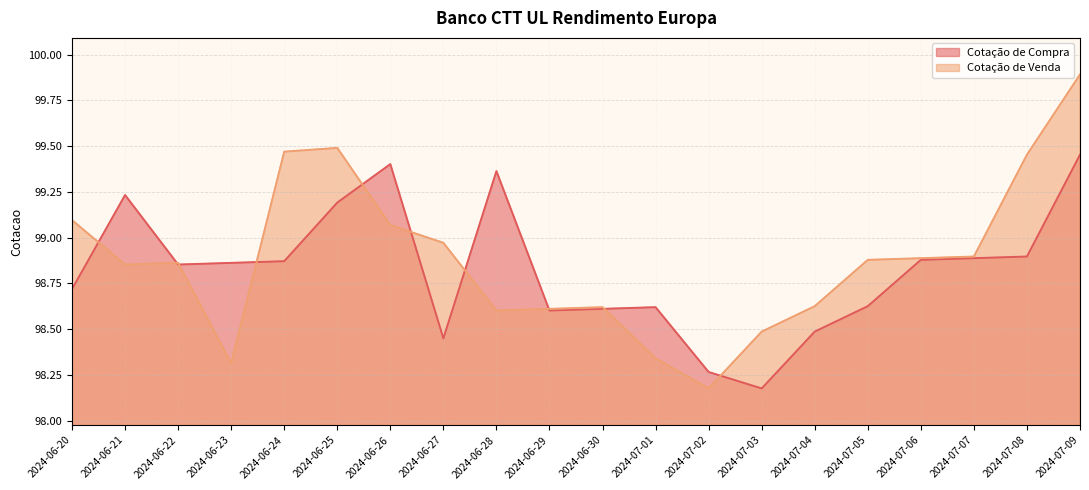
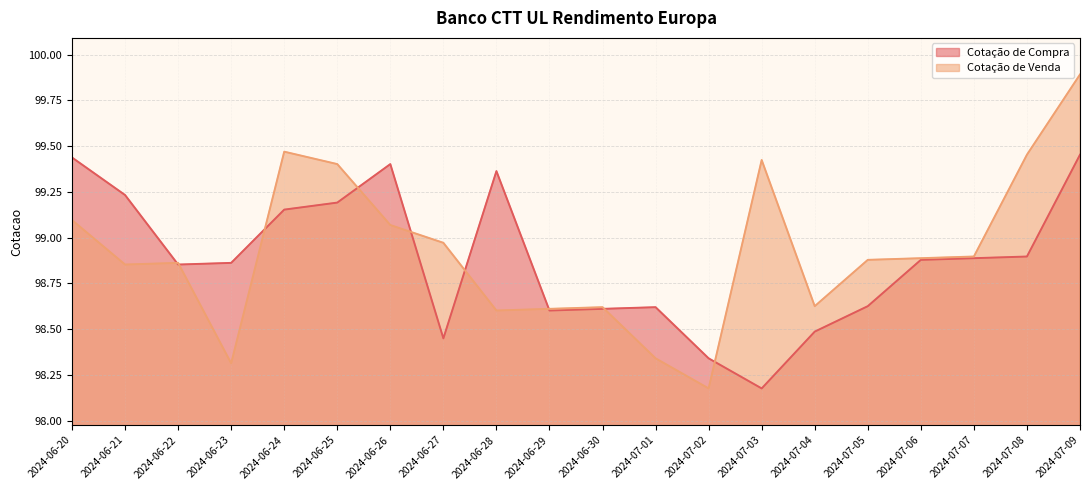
Cotação de Compra, 2024-06-20: 98.72 -> 99.44
Cotação de Compra, 2024-06-24: 98.87 -> 99.15
Cotação de Venda, 2024-06-25: 99.49 -> 99.40
Cotação de Compra, 2024-07-02: 98.27 -> 98.34
Cotação de Venda, 2024-07-03: 98.49 -> 99.42
